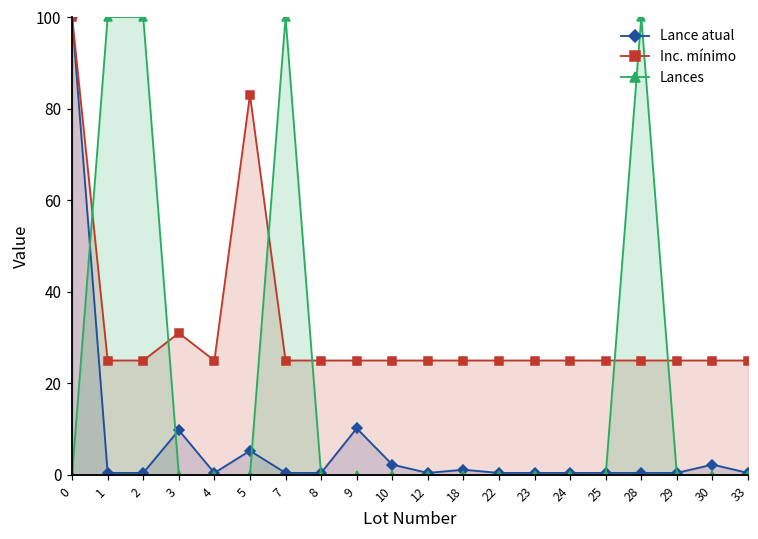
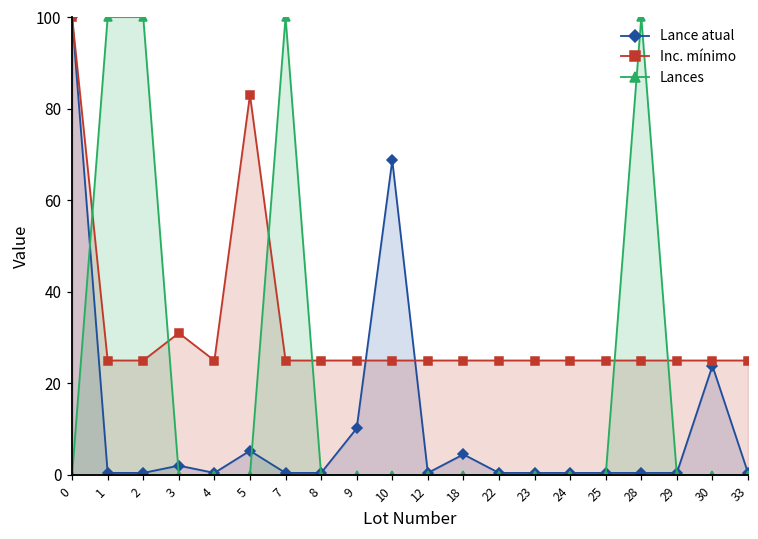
Lance atual, 3: 10 -> 2
Lance atual, 10: 2 -> 69
Lance atual, 18: 1 -> 5
Lance atual, 30: 2 -> 24
